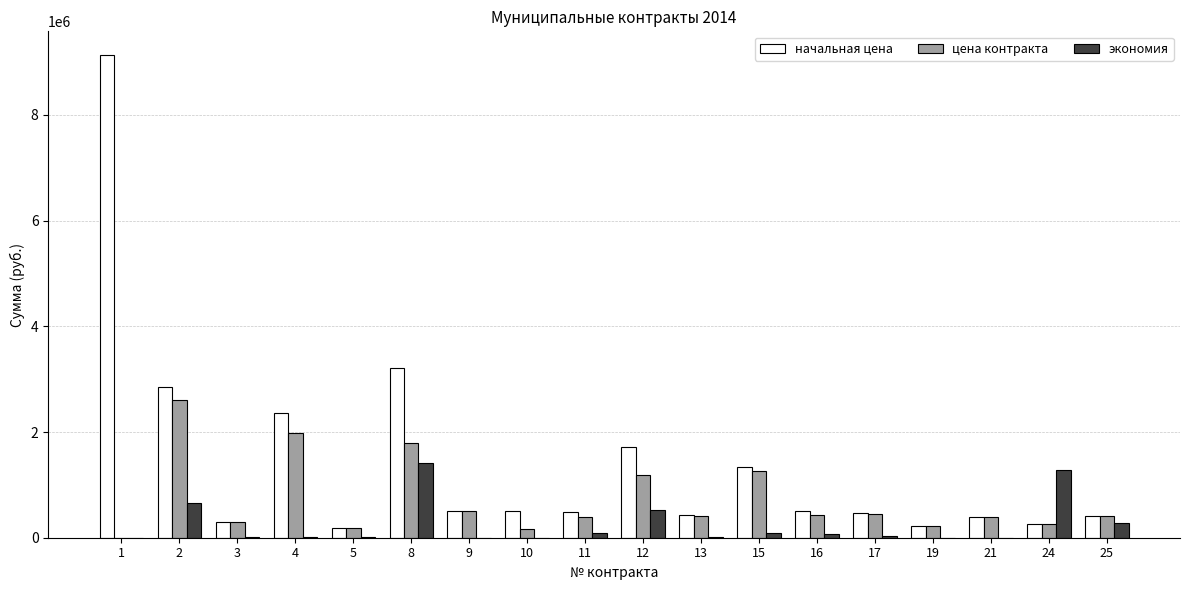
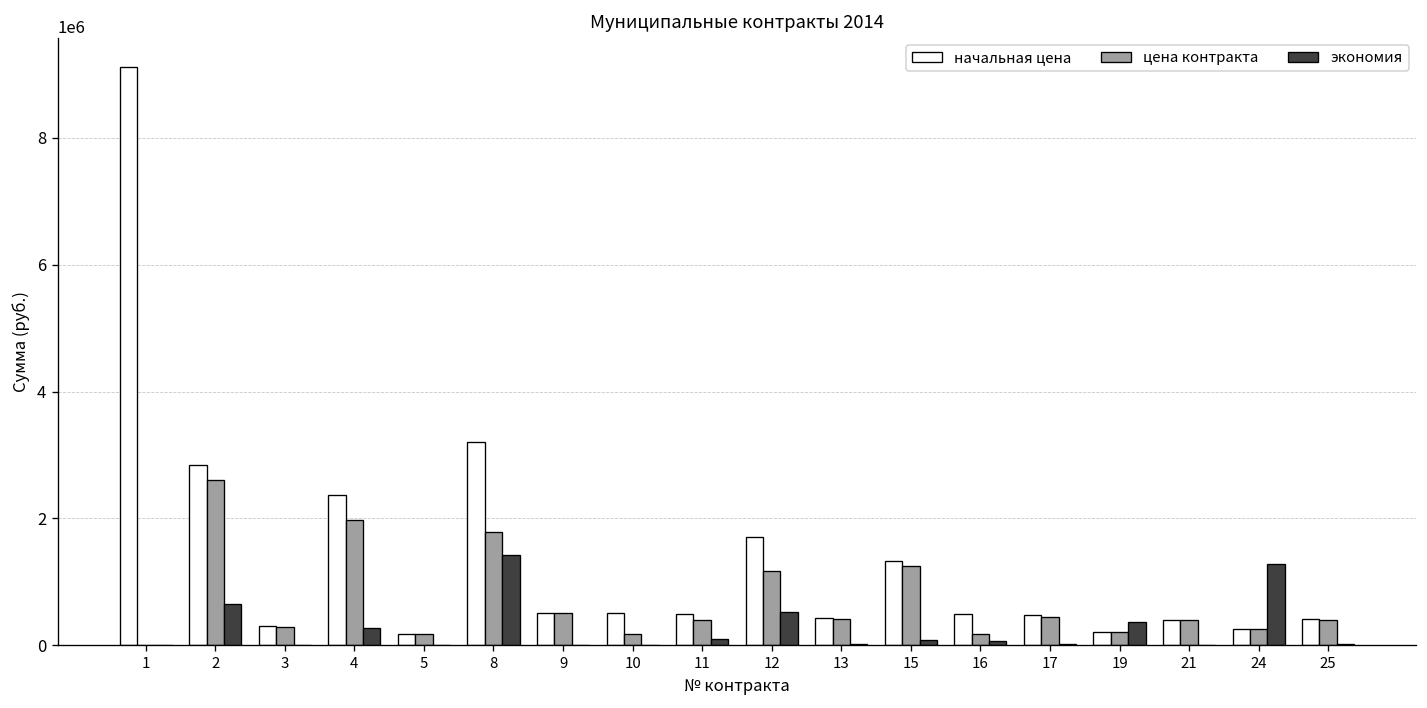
экономия, 4: 0 -> 300000
цена контракта, 16: 400000 -> 200000
экономия, 19: 0 -> 400000
экономия, 25: 300000 -> 0
